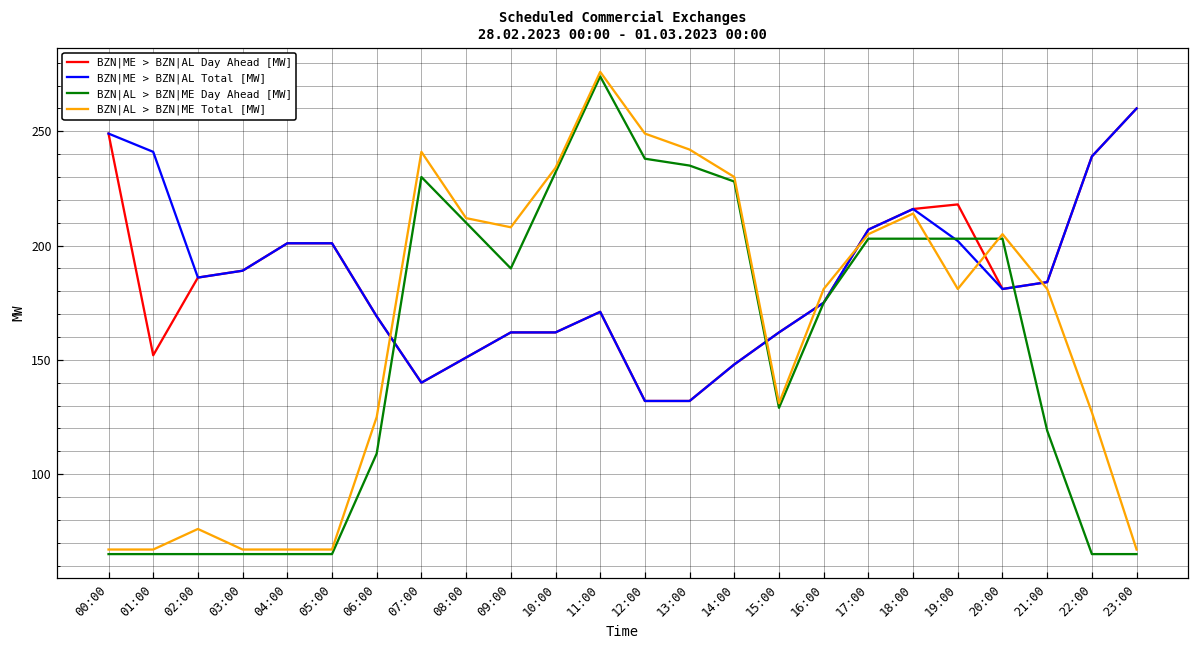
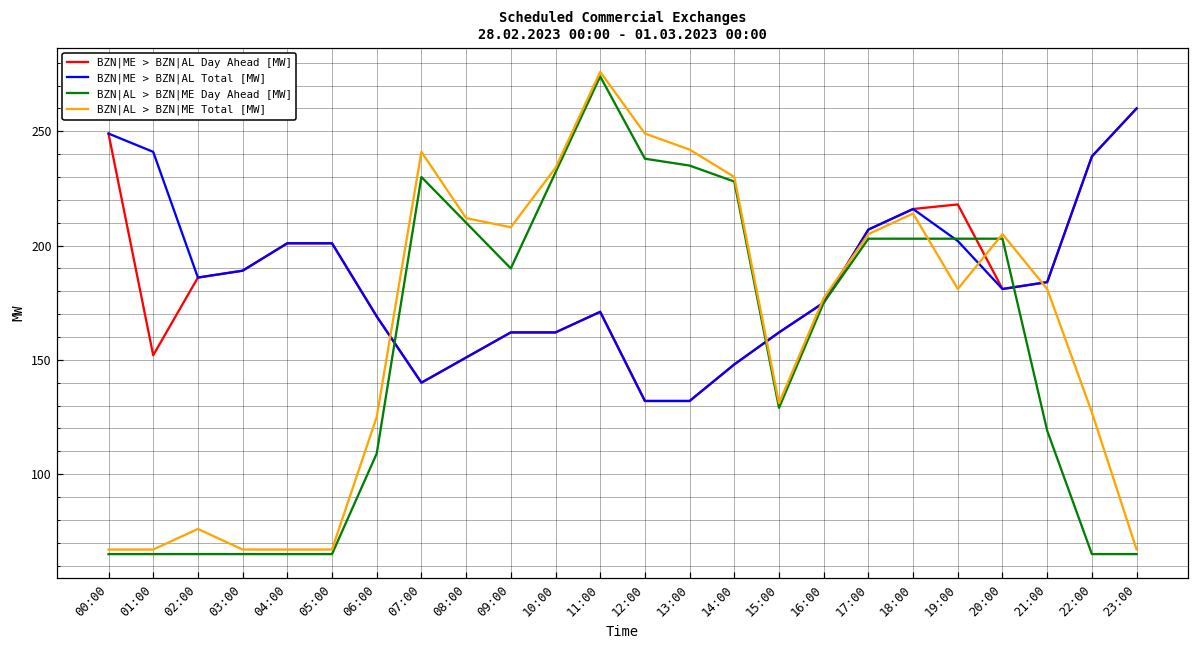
BZN|AL > BZN|ME Total [MW], 16:00: 181 -> 177
